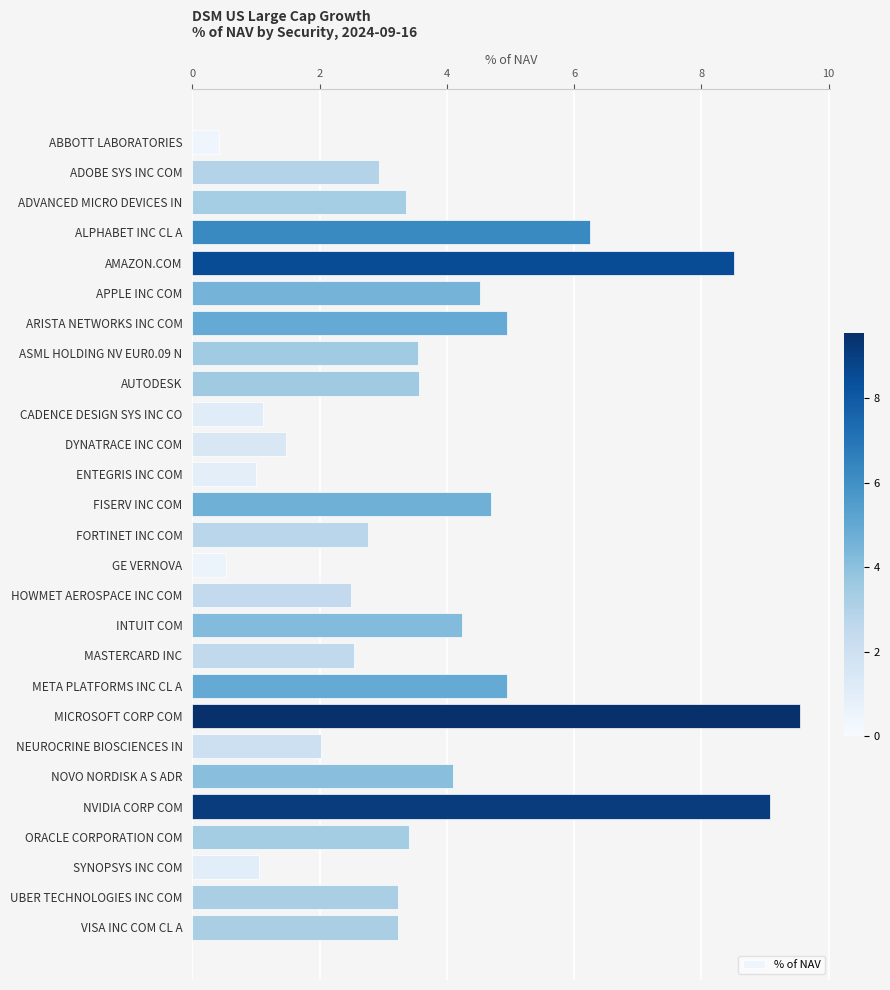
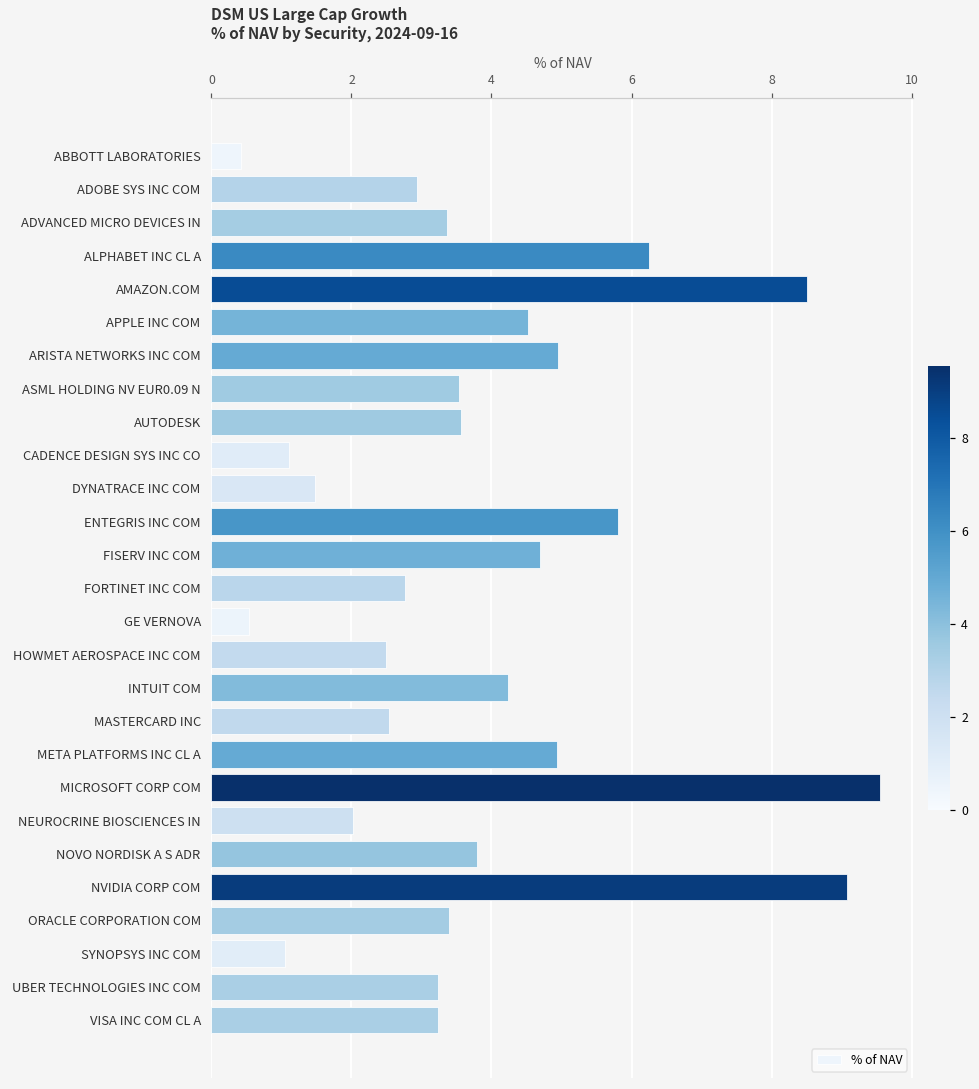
ENTEGRIS INC COM: 1.0 -> 5.8
NOVO NORDISK A S ADR: 4.1 -> 3.8
